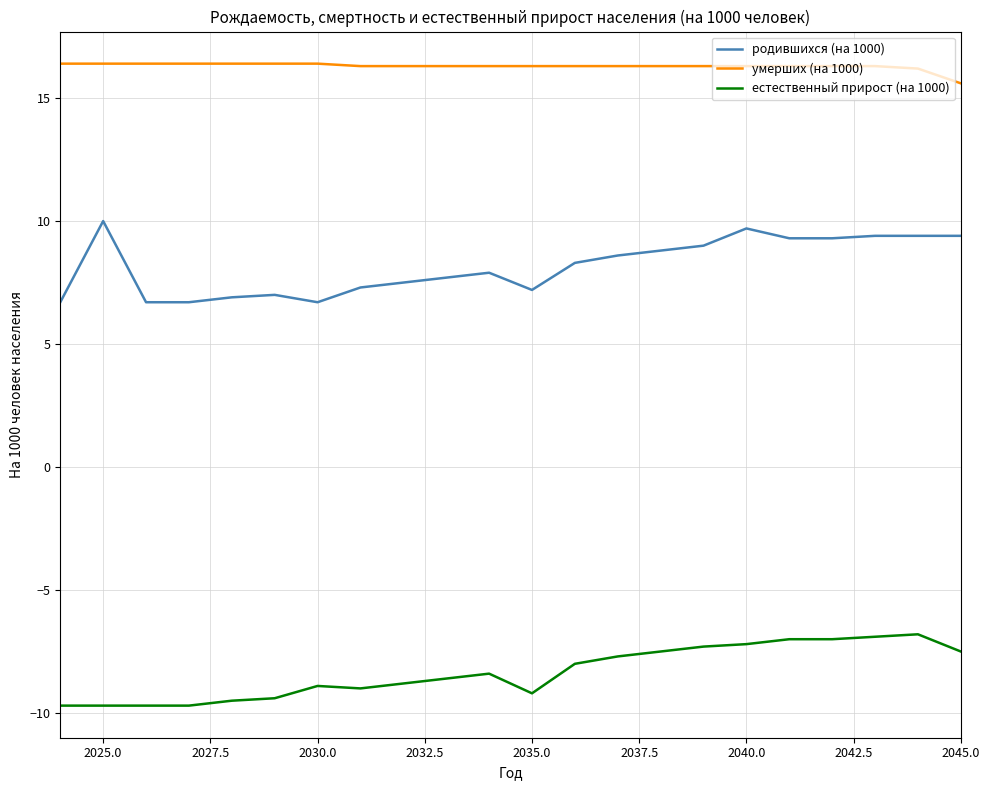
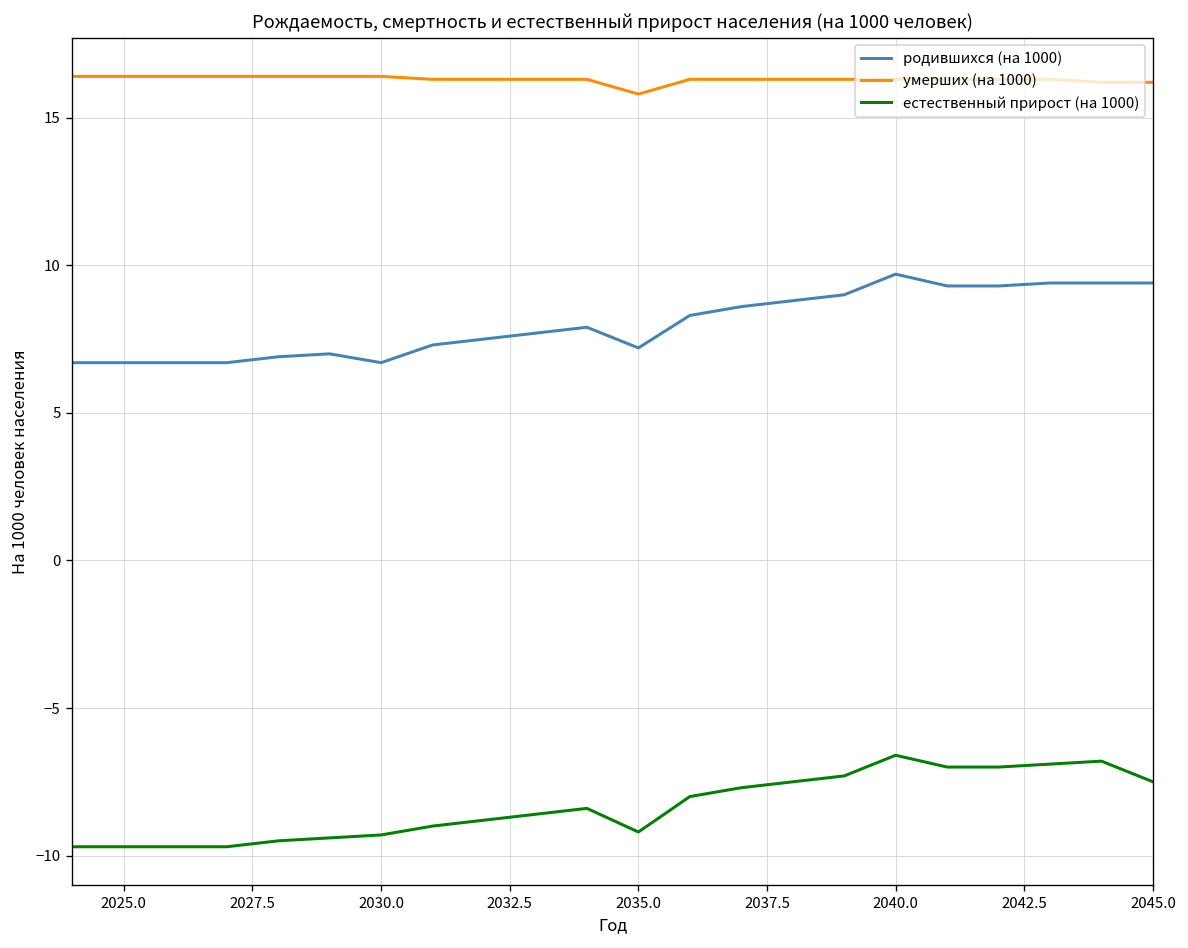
родившихся (на 1000), 2025.0: 10.0 -> 6.7
естественный прирост (на 1000), 2030.0: -8.9 -> -9.3
умерших (на 1000), 2035.0: 16.3 -> 15.8
естественный прирост (на 1000), 2040.0: -7.2 -> -6.6
умерших (на 1000), 2045.0: 15.6 -> 16.2
